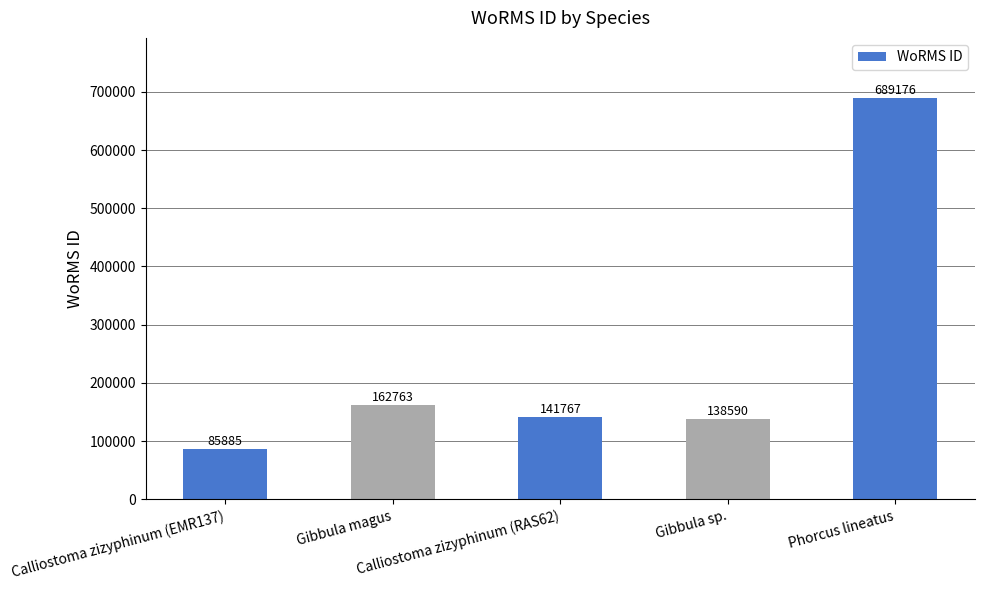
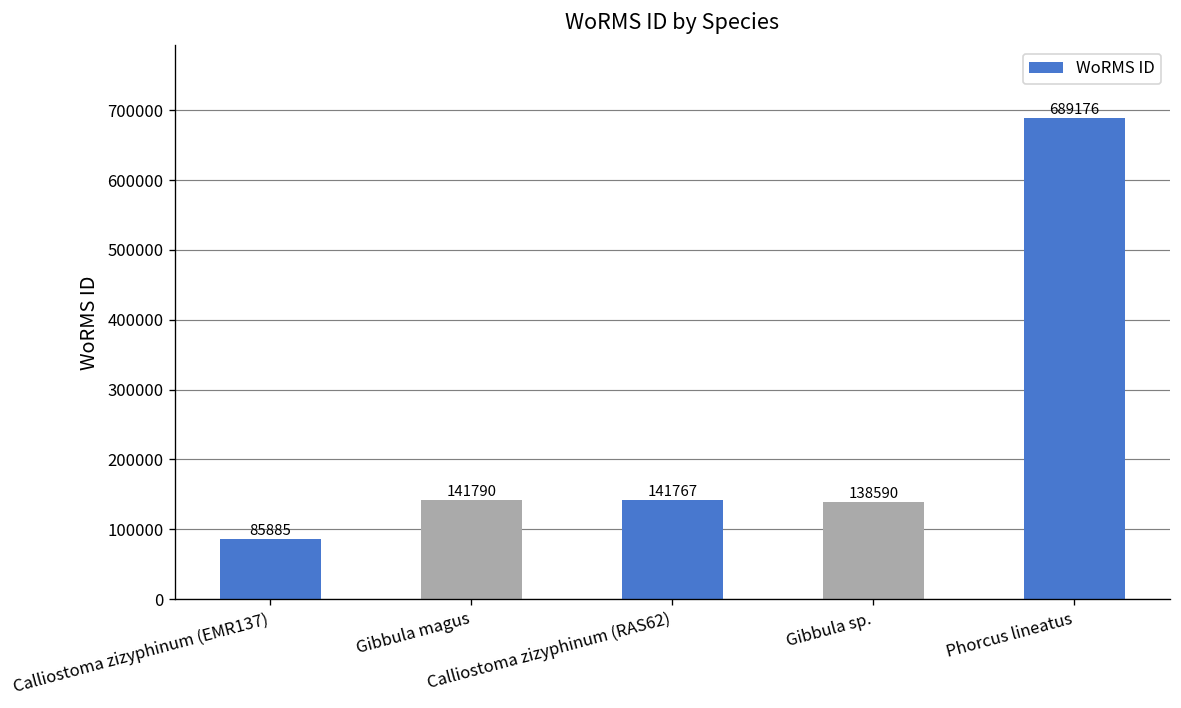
Gibbula magus: 162763 -> 141790
